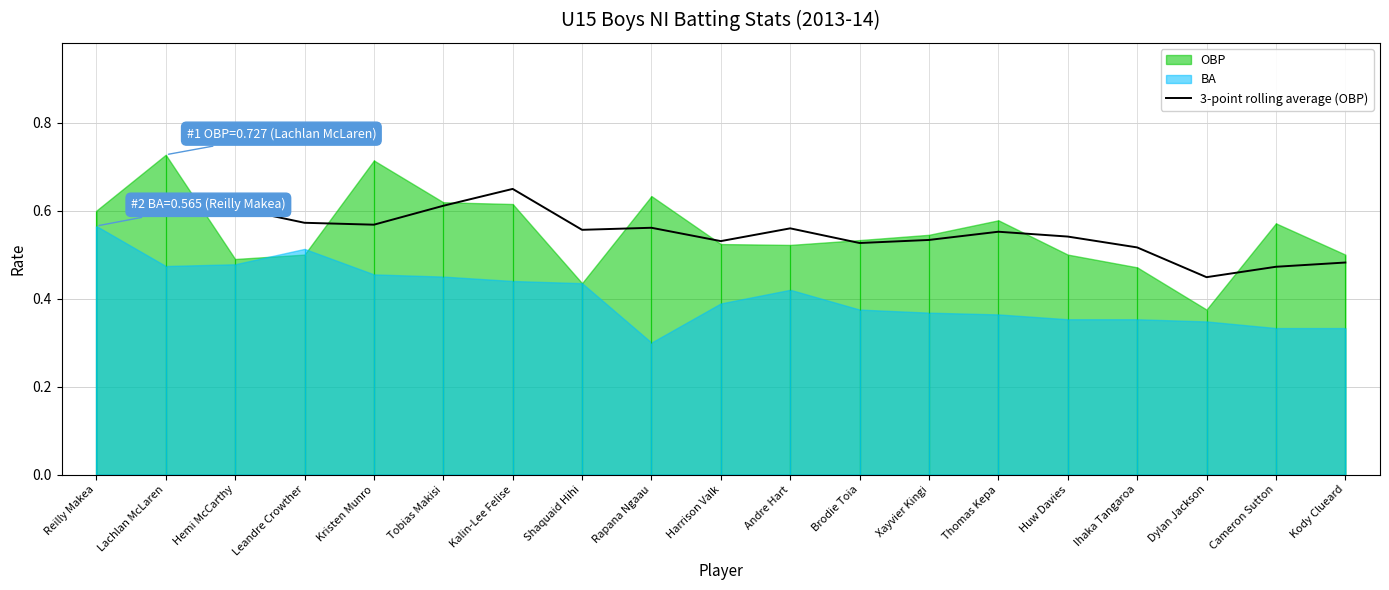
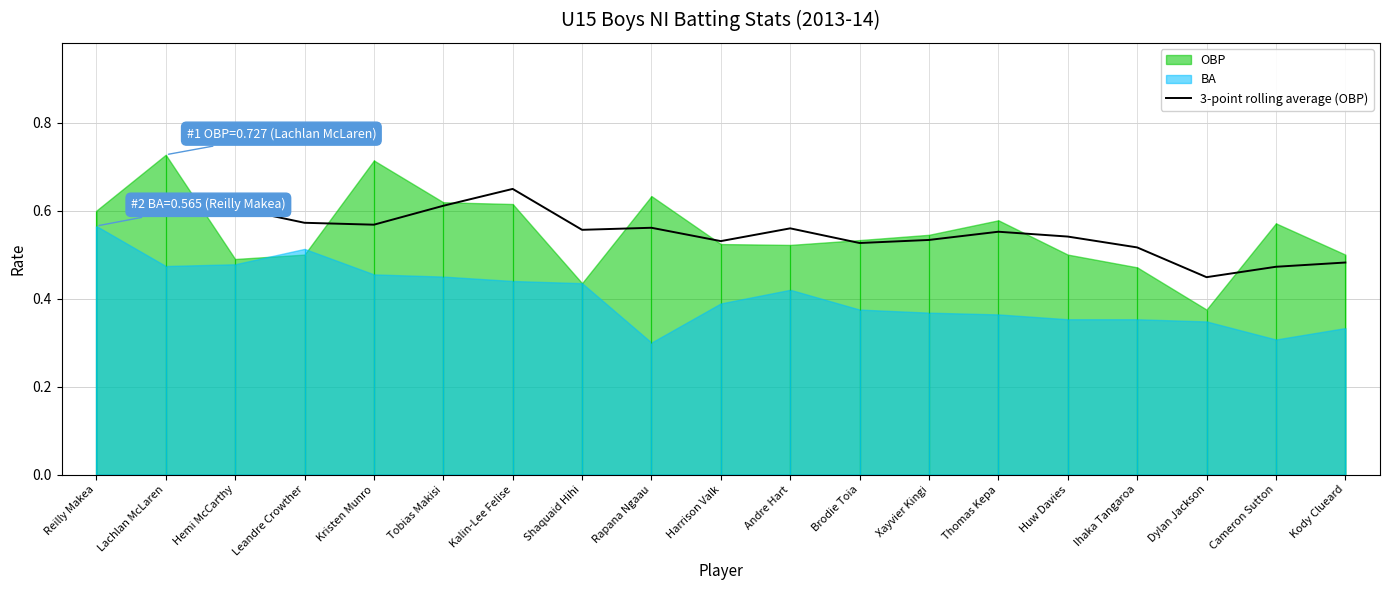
BA, Cameron Sutton: 0.33 -> 0.31
